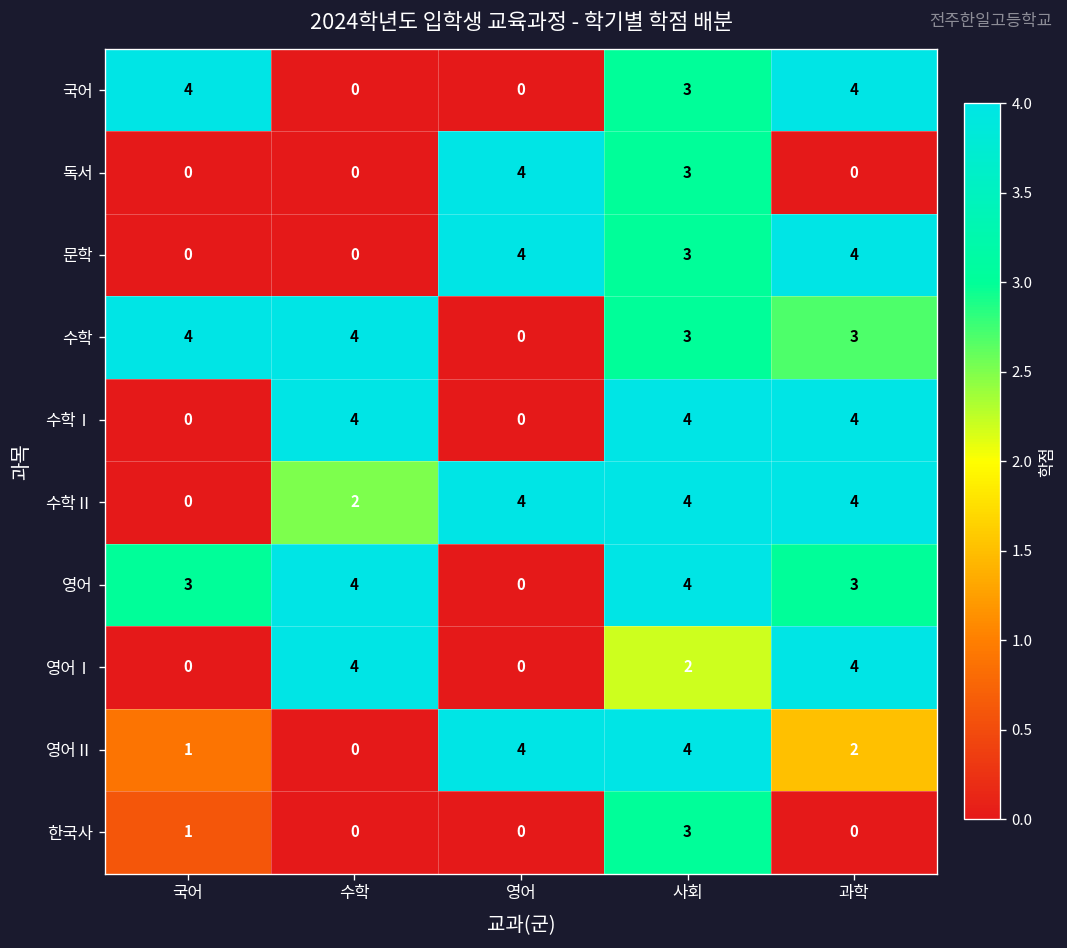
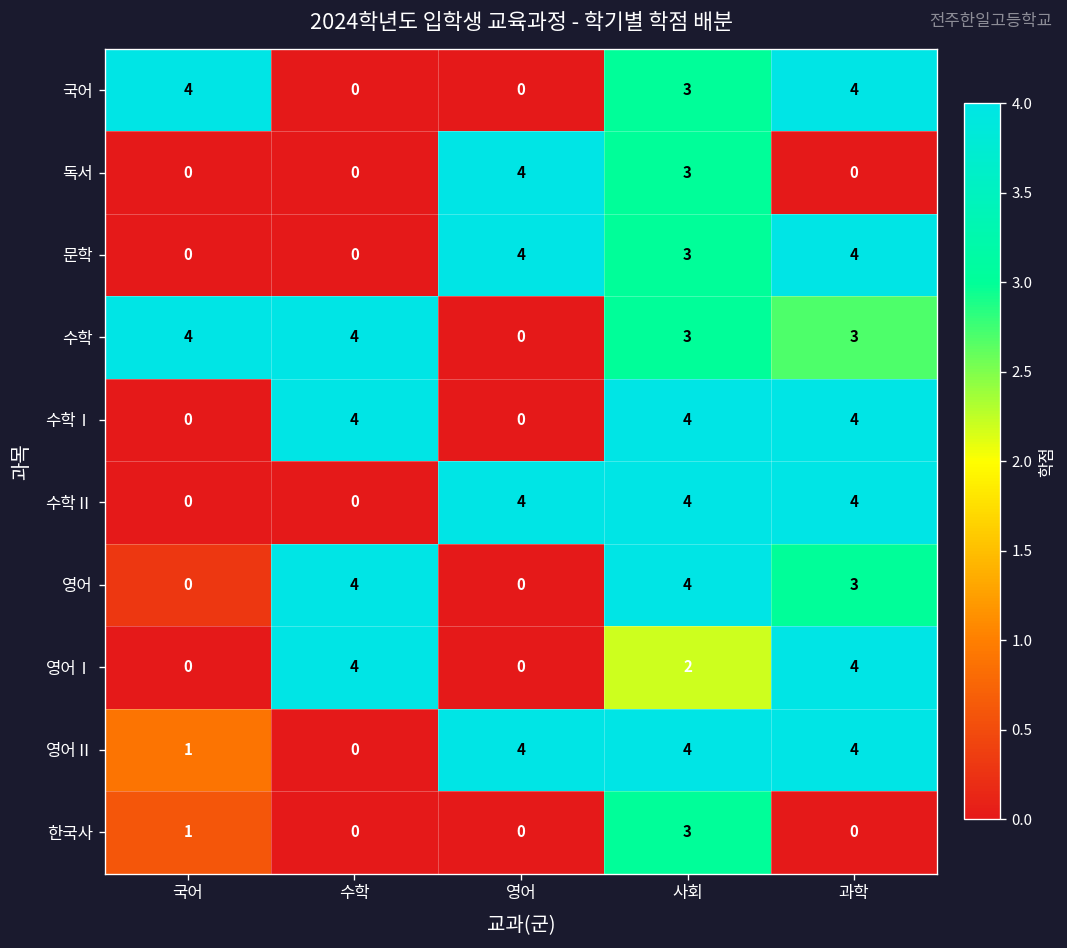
수학Ⅱ, 수학: 2 -> 0
영어, 국어: 3 -> 0
영어Ⅱ, 과학: 2 -> 4
